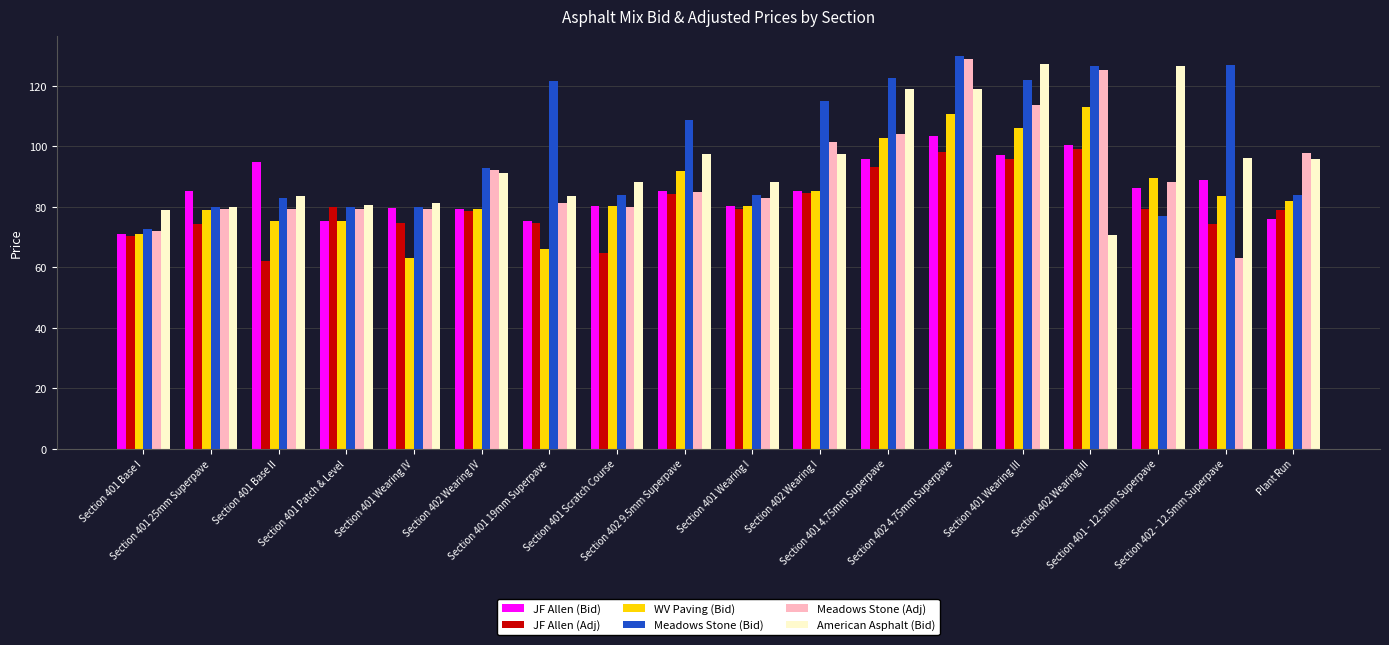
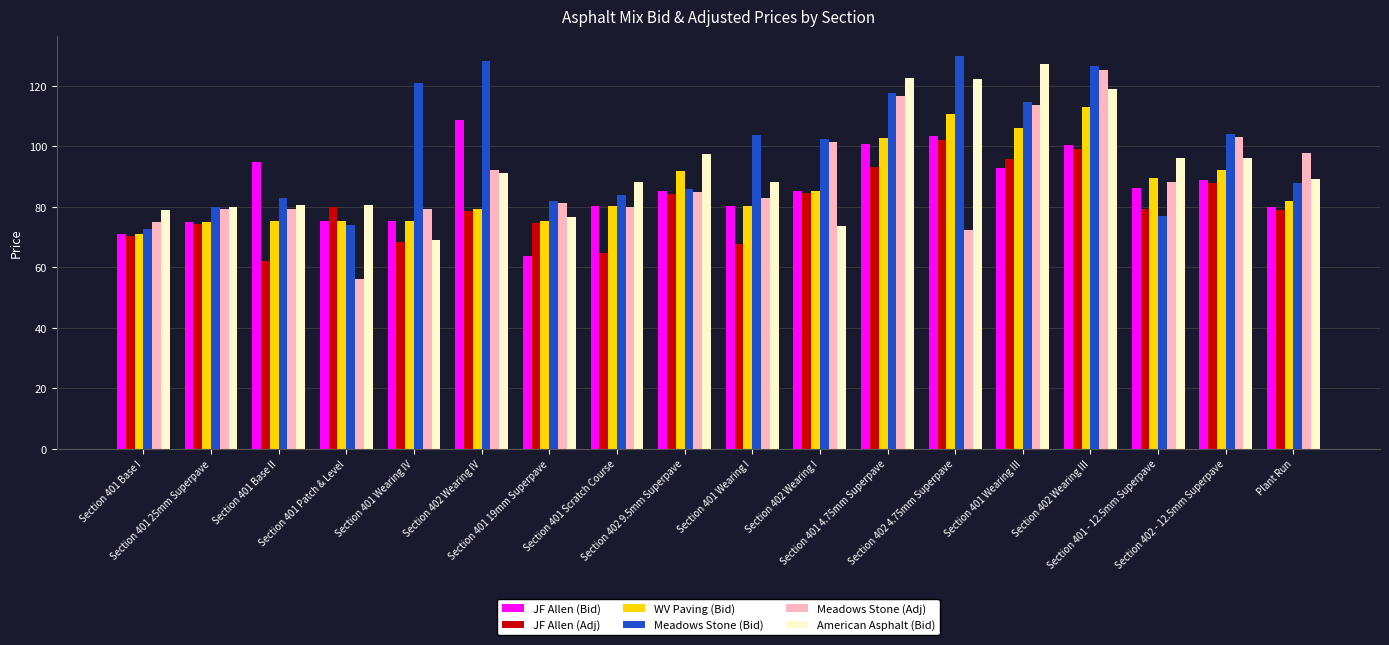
Meadows Stone (Adj), Section 401 Base I: 72 -> 75
JF Allen (Bid), Section 401 25mm Superpave: 85 -> 75
WV Paving (Bid), Section 401 25mm Superpave: 79 -> 75
American Asphalt (Bid), Section 401 Base II: 84 -> 81
Meadows Stone (Bid), Section 401 Patch & Level: 80 -> 74
Meadows Stone (Adj), Section 401 Patch & Level: 79 -> 56
JF Allen (Bid), Section 401 Wearing IV: 80 -> 75
JF Allen (Adj), Section 401 Wearing IV: 75 -> 68
WV Paving (Bid), Section 401 Wearing IV: 63 -> 75
Meadows Stone (Bid), Section 401 Wearing IV: 80 -> 121
American Asphalt (Bid), Section 401 Wearing IV: 81 -> 69
JF Allen (Bid), Section 402 Wearing IV: 79 -> 109
Meadows Stone (Bid), Section 402 Wearing IV: 93 -> 128
JF Allen (Bid), Section 401 19mm Superpave: 75 -> 64
WV Paving (Bid), Section 401 19mm Superpave: 66 -> 75
Meadows Stone (Bid), Section 401 19mm Superpave: 122 -> 82
American Asphalt (Bid), Section 401 19mm Superpave: 84 -> 77
Meadows Stone (Bid), Section 402 9.5mm Superpave: 109 -> 86
JF Allen (Adj), Section 401 Wearing I: 79 -> 68
Meadows Stone (Bid), Section 401 Wearing I: 84 -> 104
Meadows Stone (Bid), Section 402 Wearing I: 115 -> 103
American Asphalt (Bid), Section 402 Wearing I: 98 -> 74
JF Allen (Bid), Section 401 4.75mm Superpave: 96 -> 101
Meadows Stone (Bid), Section 401 4.75mm Superpave: 123 -> 118
Meadows Stone (Adj), Section 401 4.75mm Superpave: 104 -> 117
American Asphalt (Bid), Section 401 4.75mm Superpave: 119 -> 123
JF Allen (Adj), Section 402 4.75mm Superpave: 98 -> 102
Meadows Stone (Adj), Section 402 4.75mm Superpave: 129 -> 72
American Asphalt (Bid), Section 402 4.75mm Superpave: 119 -> 122
JF Allen (Bid), Section 401 Wearing III: 97 -> 93
Meadows Stone (Bid), Section 401 Wearing III: 122 -> 115
American Asphalt (Bid), Section 402 Wearing III: 71 -> 119
American Asphalt (Bid), Section 401 - 12.5mm Superpave: 127 -> 96
JF Allen (Adj), Section 402 - 12.5mm Superpave: 75 -> 88
WV Paving (Bid), Section 402 - 12.5mm Superpave: 84 -> 92
Meadows Stone (Bid), Section 402 - 12.5mm Superpave: 127 -> 104
Meadows Stone (Adj), Section 402 - 12.5mm Superpave: 63 -> 103
JF Allen (Bid), Plant Run: 76 -> 80
Meadows Stone (Bid), Plant Run: 84 -> 88
American Asphalt (Bid), Plant Run: 96 -> 89
